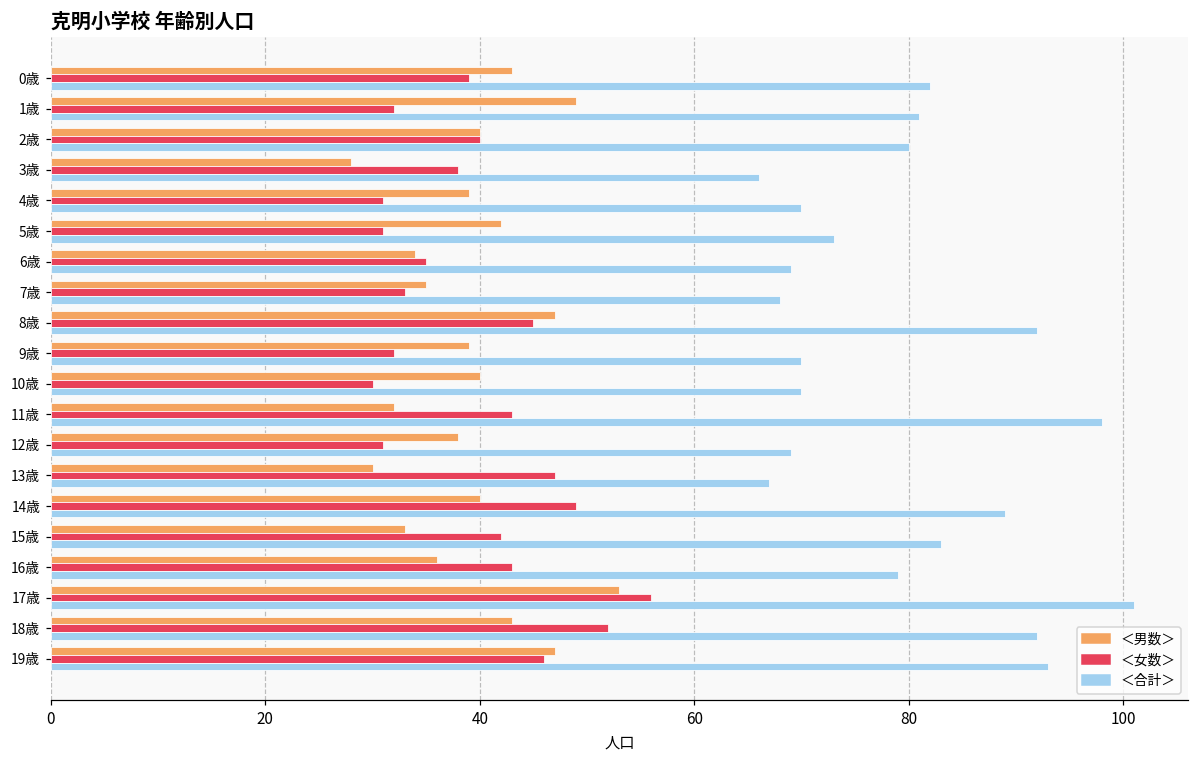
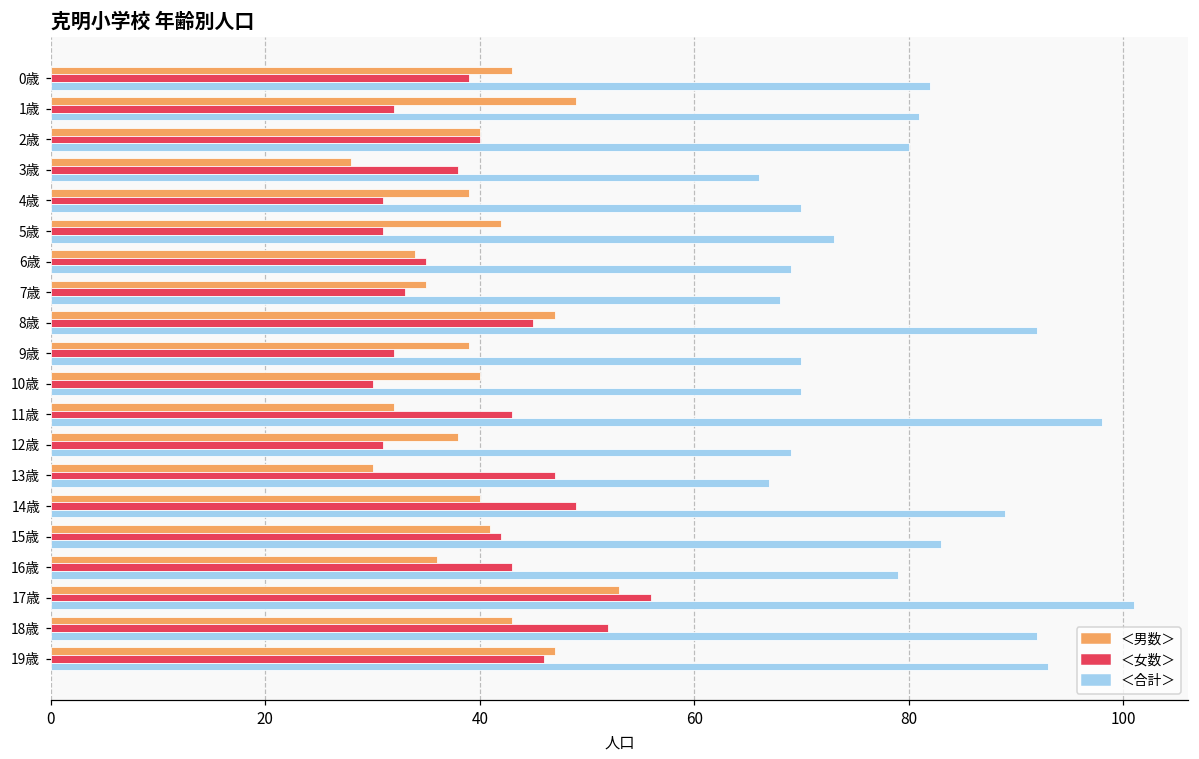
＜男数＞, 15歳: 33 -> 41
